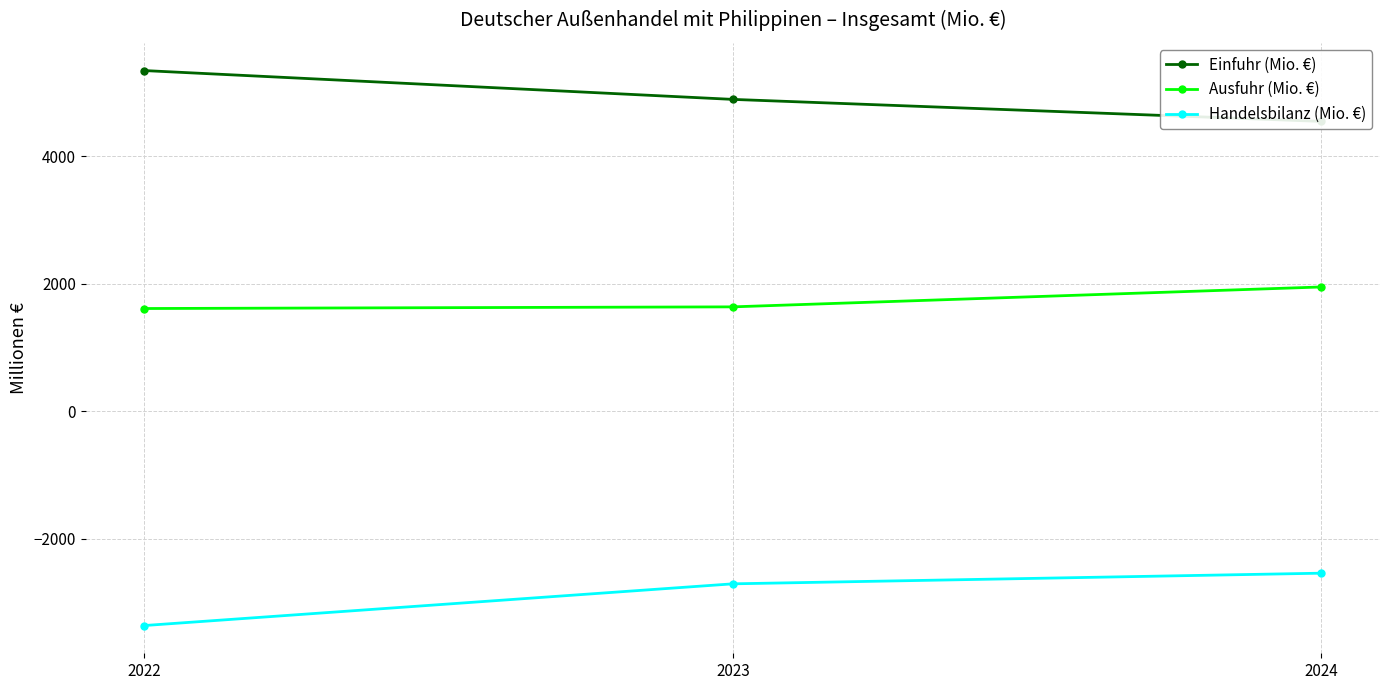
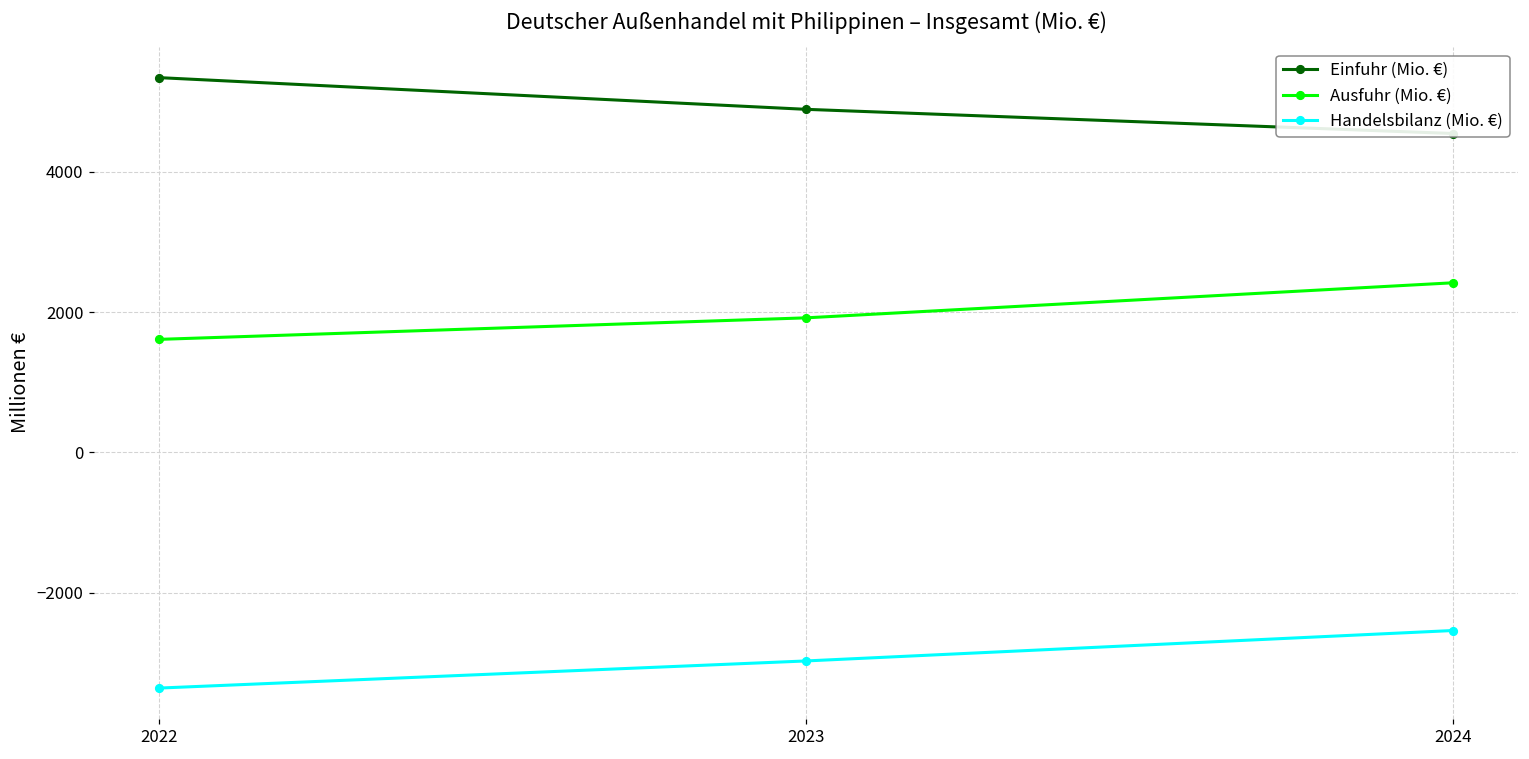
Ausfuhr (Mio. €), 2023: 1600 -> 1900
Handelsbilanz (Mio. €), 2023: -2700 -> -3000
Ausfuhr (Mio. €), 2024: 2000 -> 2400
